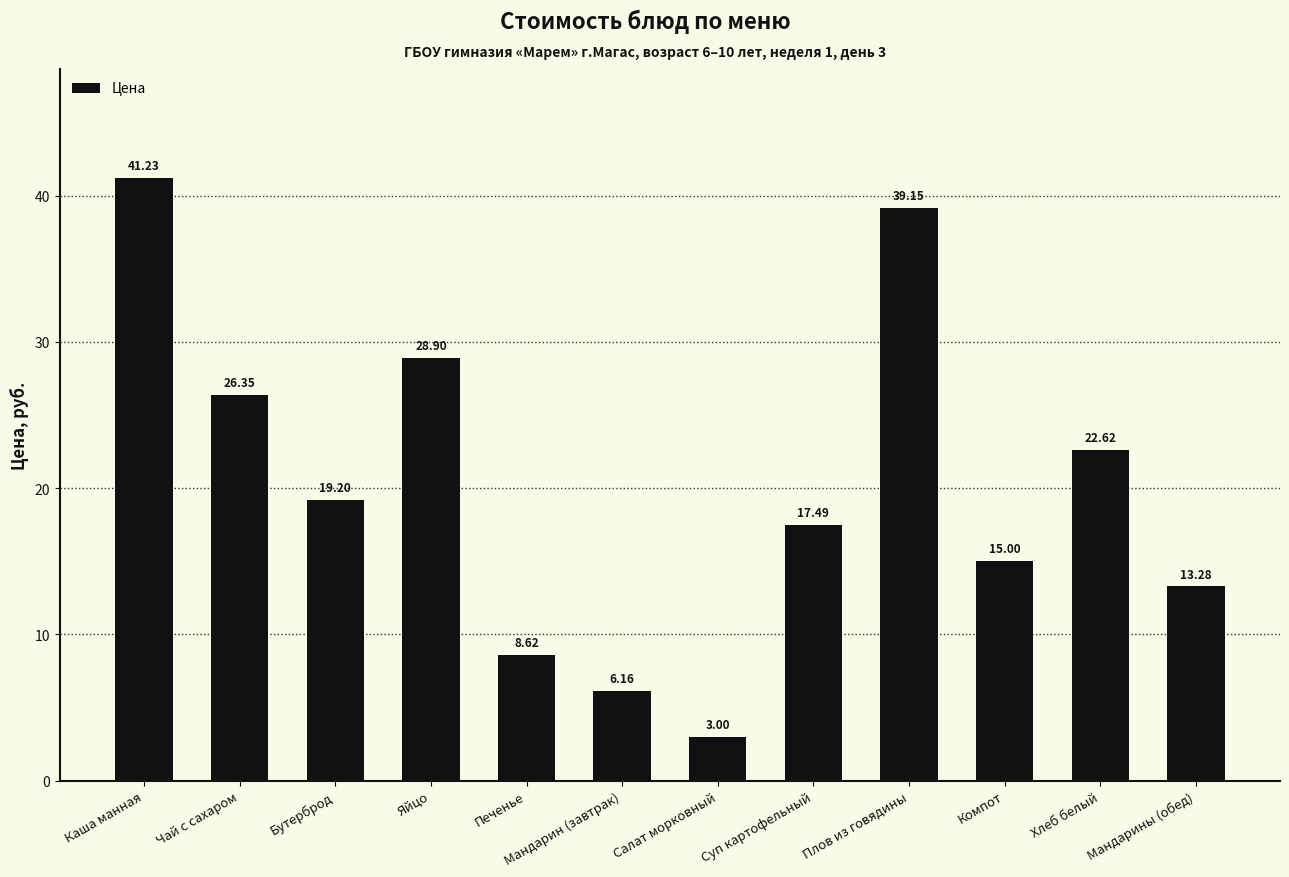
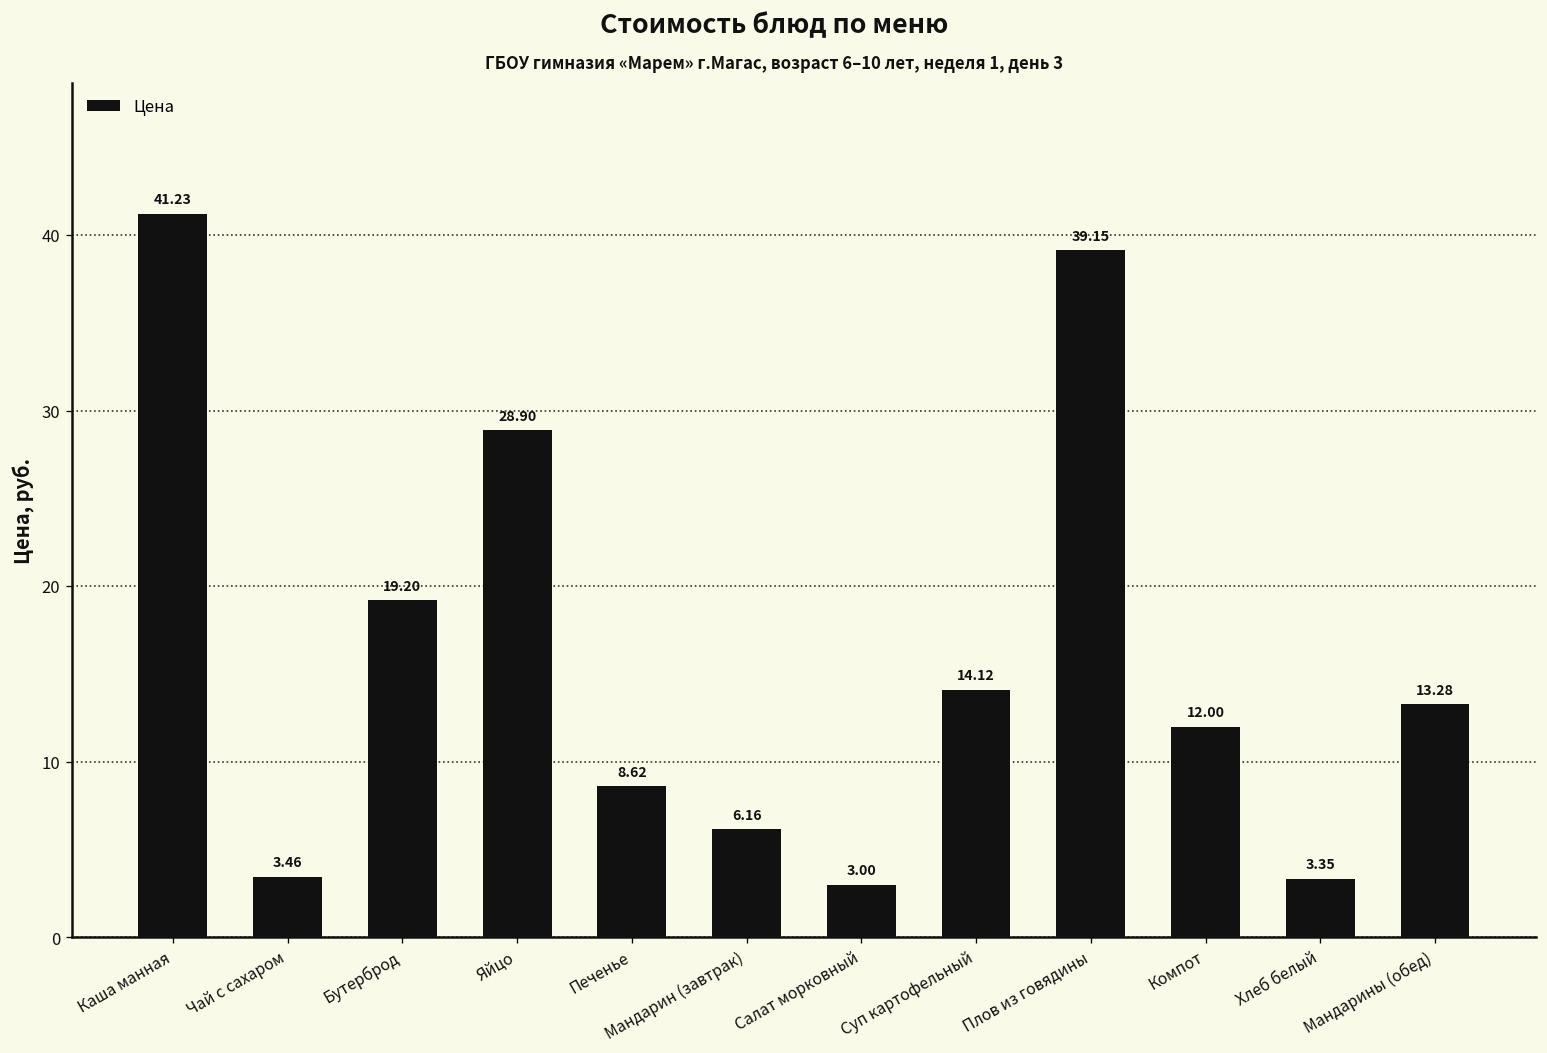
Чай с сахаром: 26.35 -> 3.46
Суп картофельный: 17.49 -> 14.12
Компот: 15.00 -> 12.00
Хлеб белый: 22.62 -> 3.35
